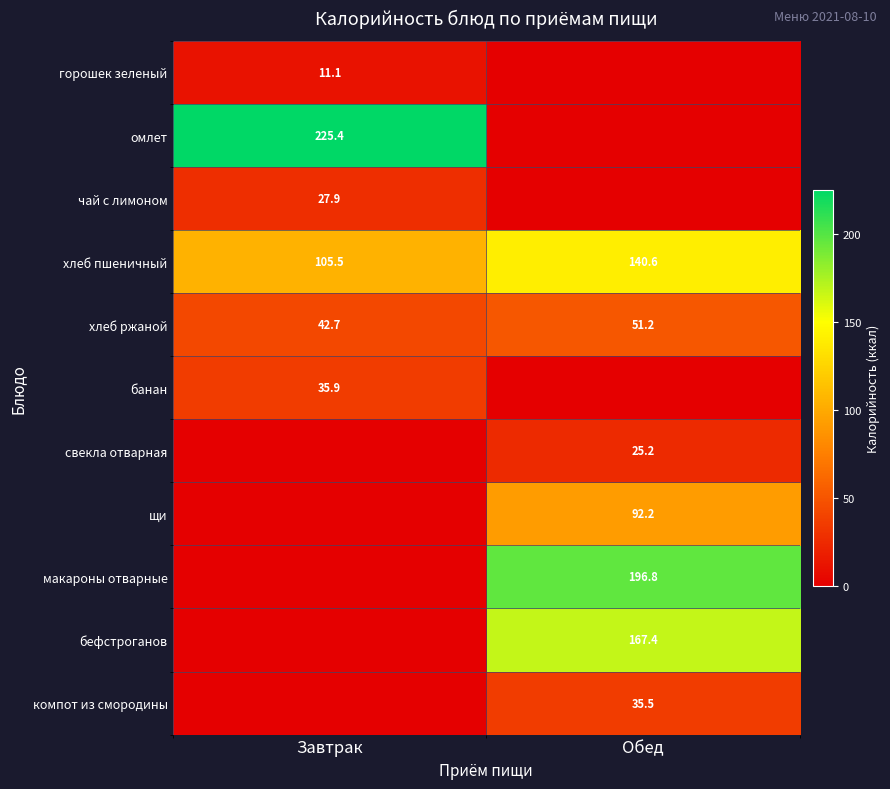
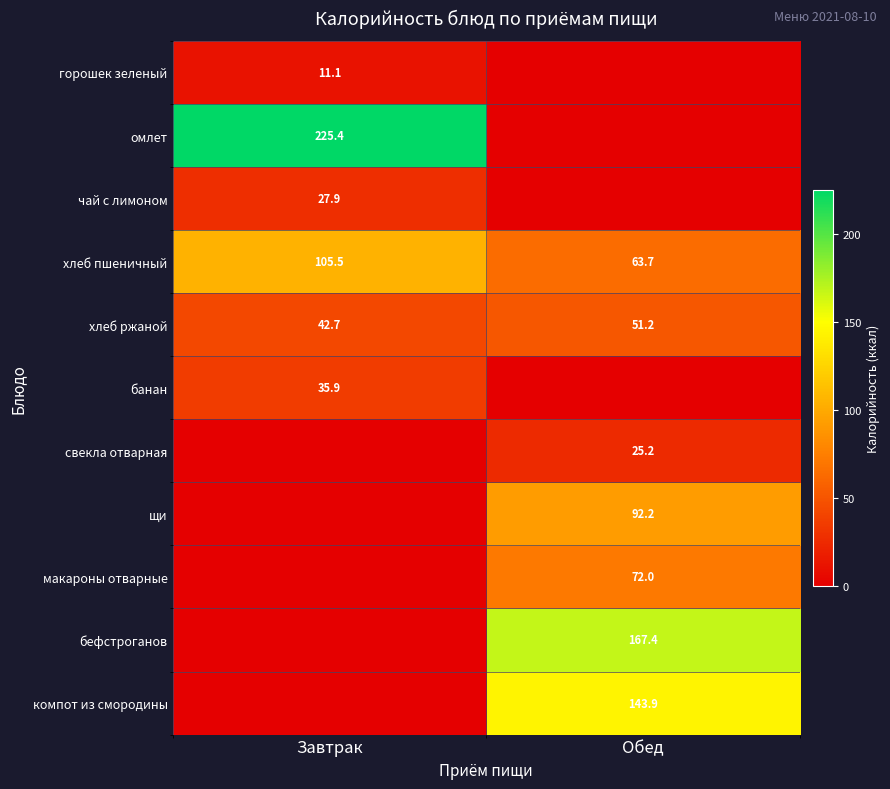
хлеб пшеничный, Обед: 140.6 -> 63.7
макароны отварные, Обед: 196.8 -> 72.0
компот из смородины, Обед: 35.5 -> 143.9
